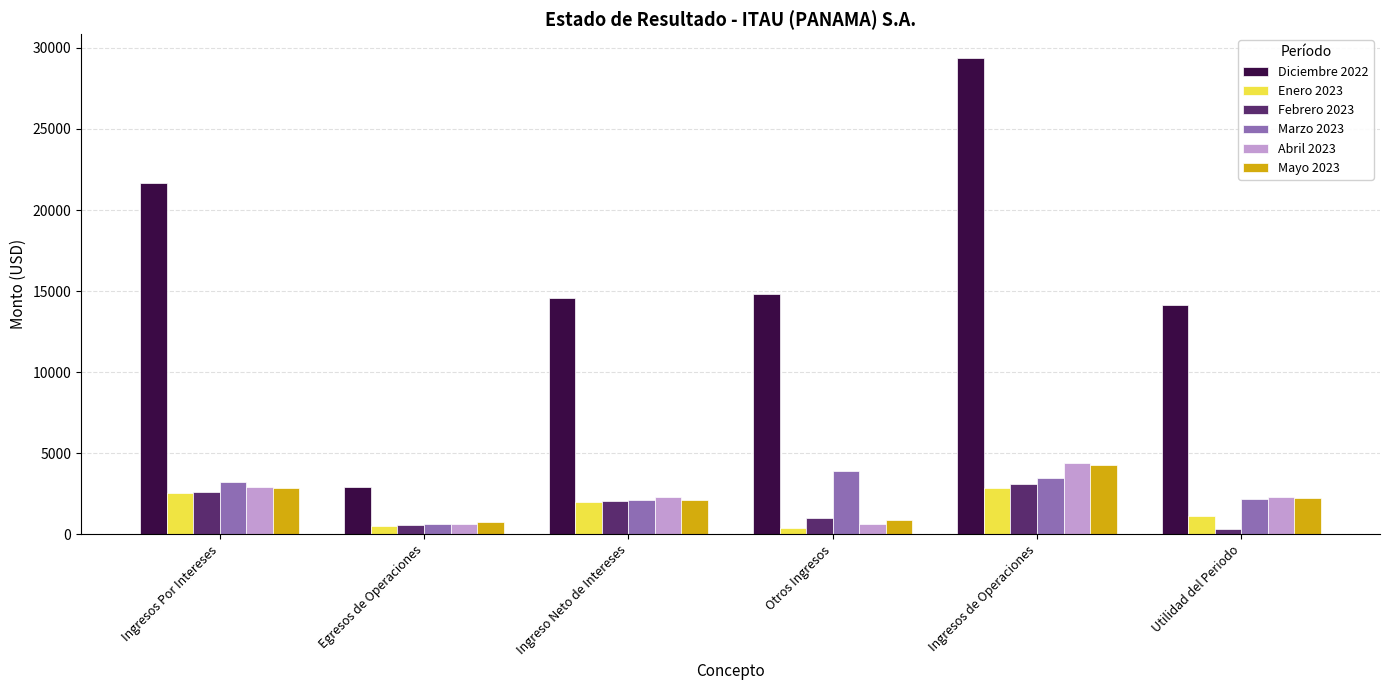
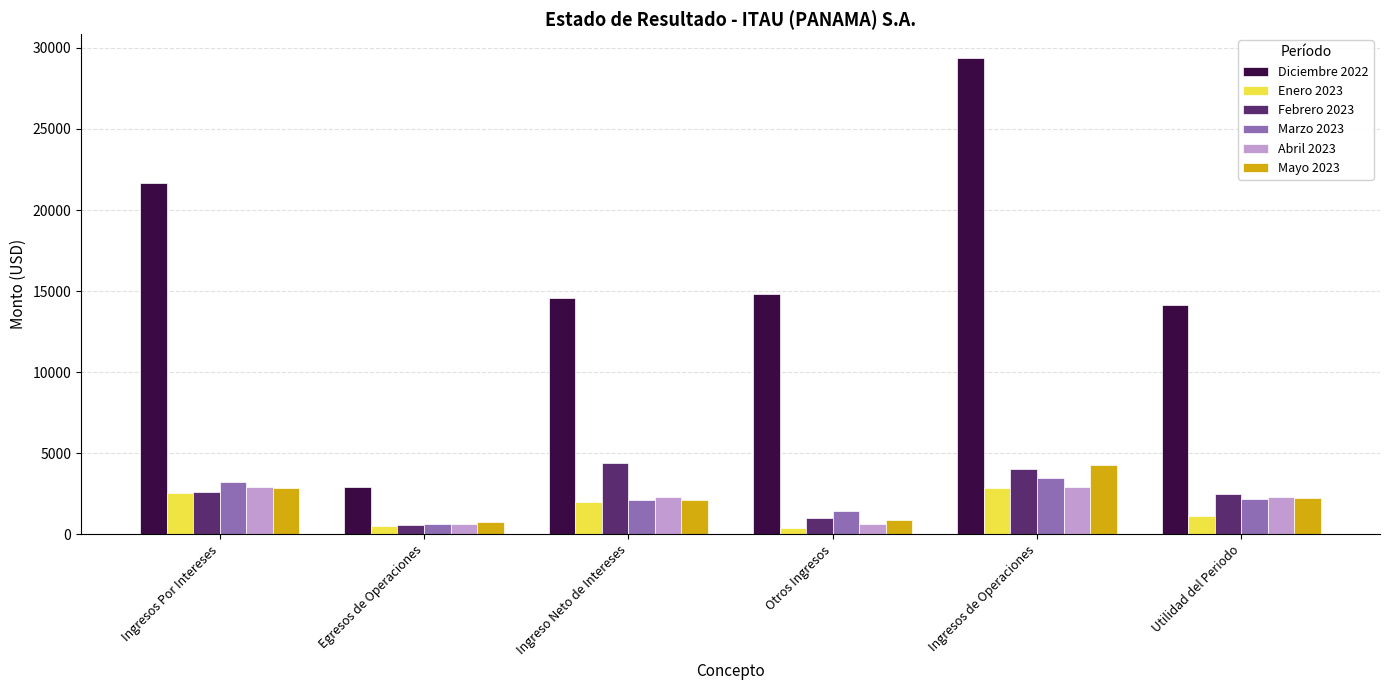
Febrero 2023, Ingreso Neto de Intereses: 2100 -> 4400
Marzo 2023, Otros Ingresos: 3900 -> 1400
Febrero 2023, Ingresos de Operaciones: 3100 -> 4000
Abril 2023, Ingresos de Operaciones: 4400 -> 2900
Febrero 2023, Utilidad del Periodo: 300 -> 2500
